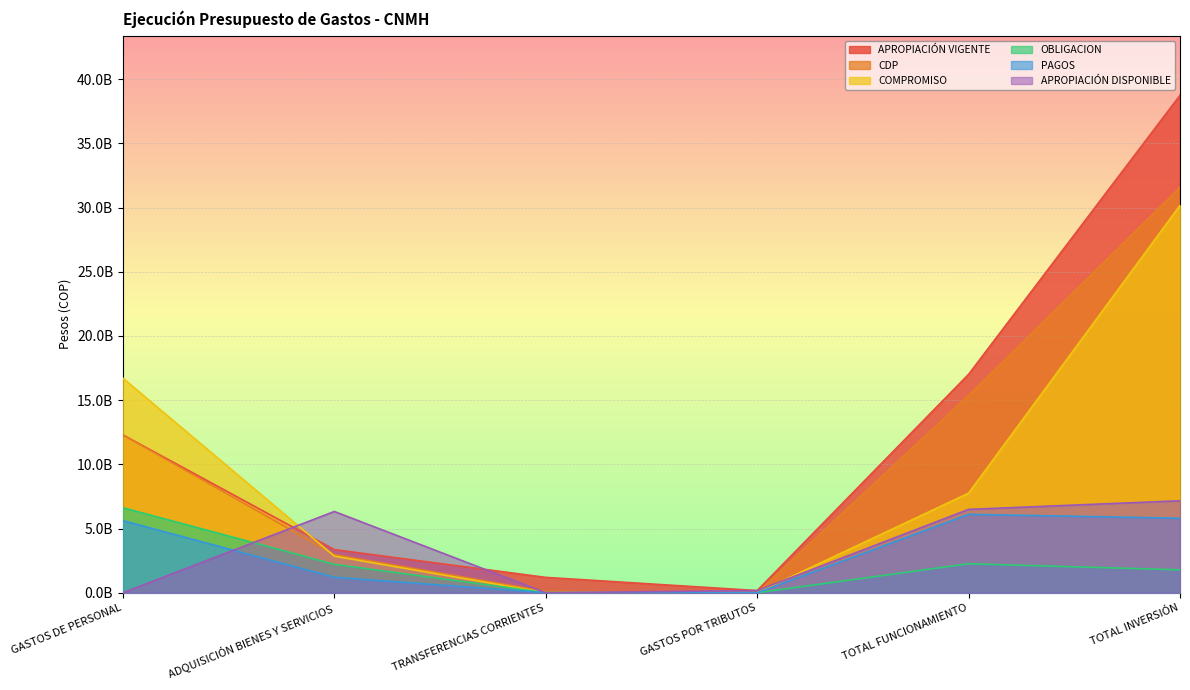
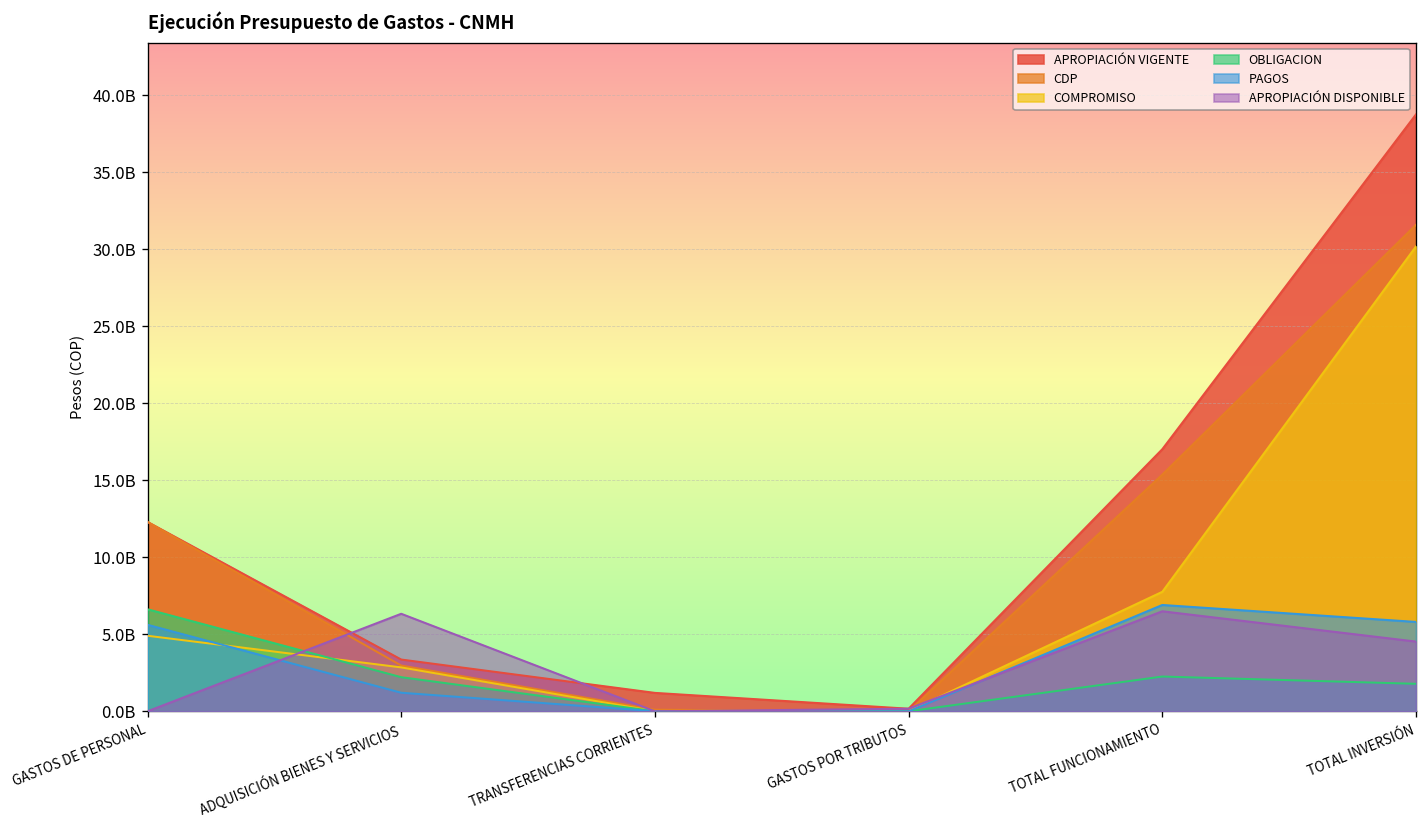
COMPROMISO, GASTOS DE PERSONAL: 16700000000 -> 4900000000
PAGOS, TOTAL FUNCIONAMIENTO: 6100000000 -> 6900000000
APROPIACIÓN DISPONIBLE, TOTAL INVERSIÓN: 7200000000 -> 4500000000
